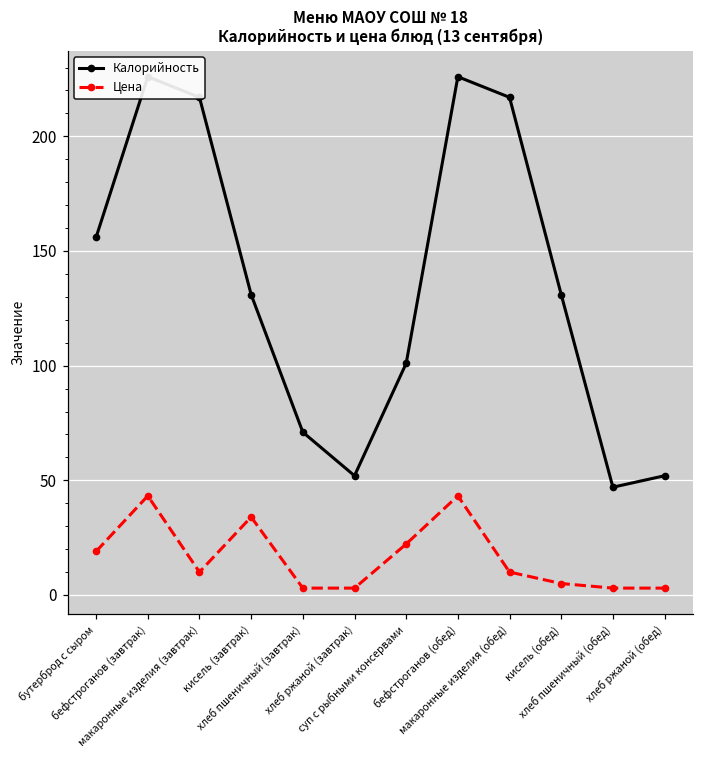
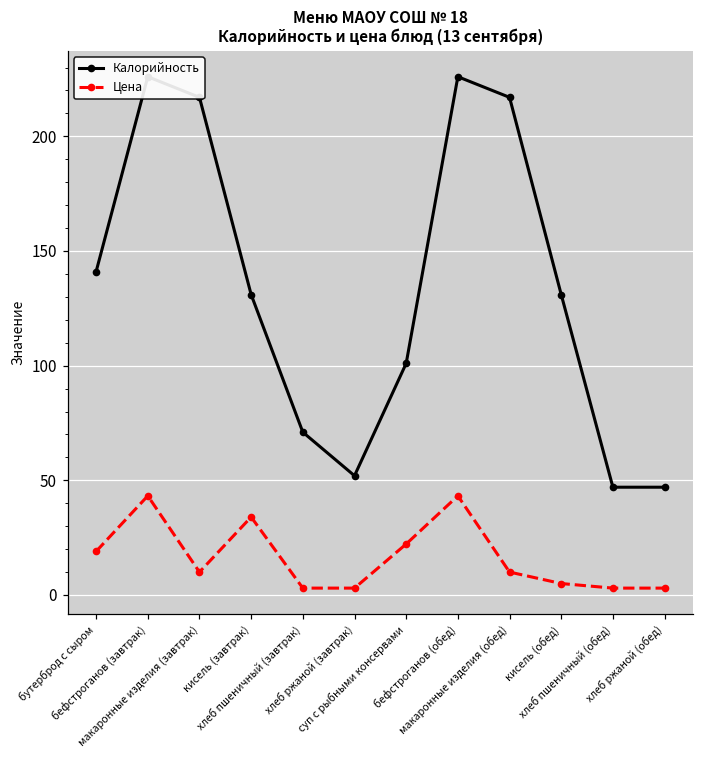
Калорийность, бутерброд с сыром: 156 -> 141
Калорийность, хлеб ржаной (обед): 52 -> 47
